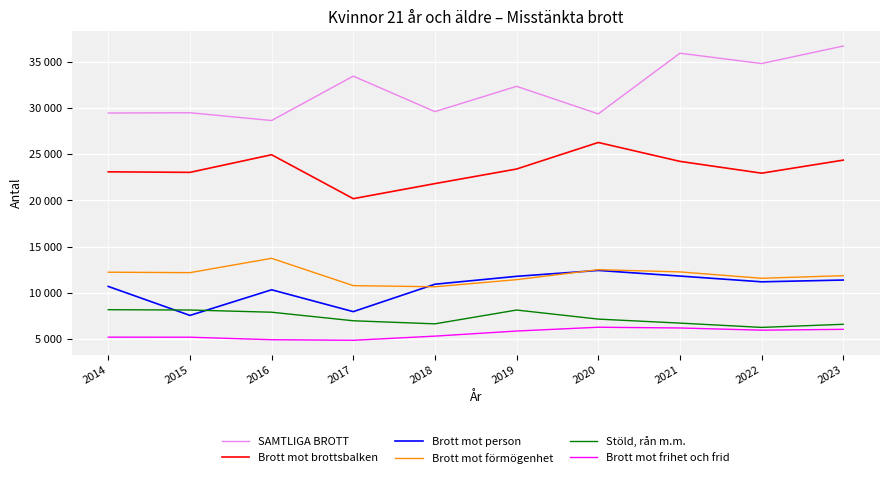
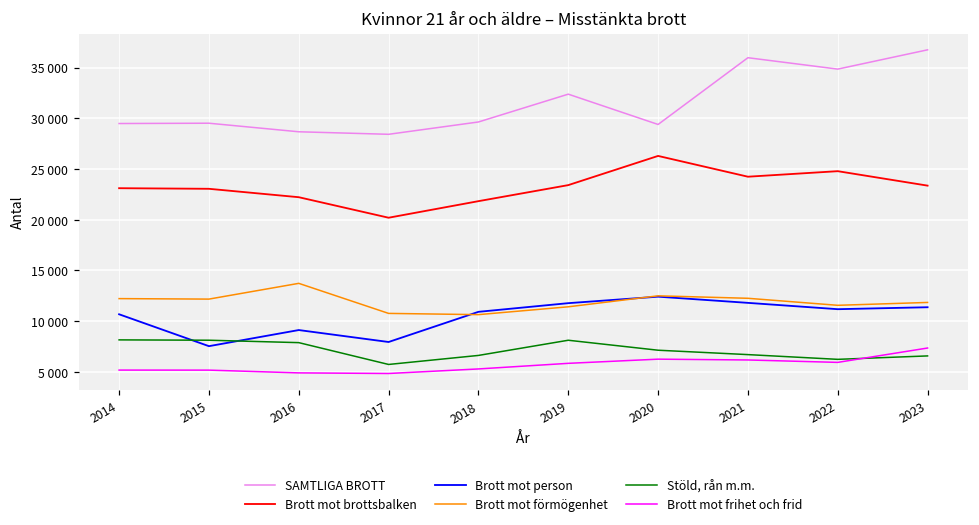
Brott mot brottsbalken, 2016: 25000 -> 22000
Brott mot person, 2016: 10000 -> 9000
SAMTLIGA BROTT, 2017: 33000 -> 28000
Stöld, rån m.m., 2017: 7000 -> 6000
Brott mot brottsbalken, 2022: 23000 -> 25000
Brott mot brottsbalken, 2023: 24000 -> 23000
Brott mot frihet och frid, 2023: 6000 -> 7000
